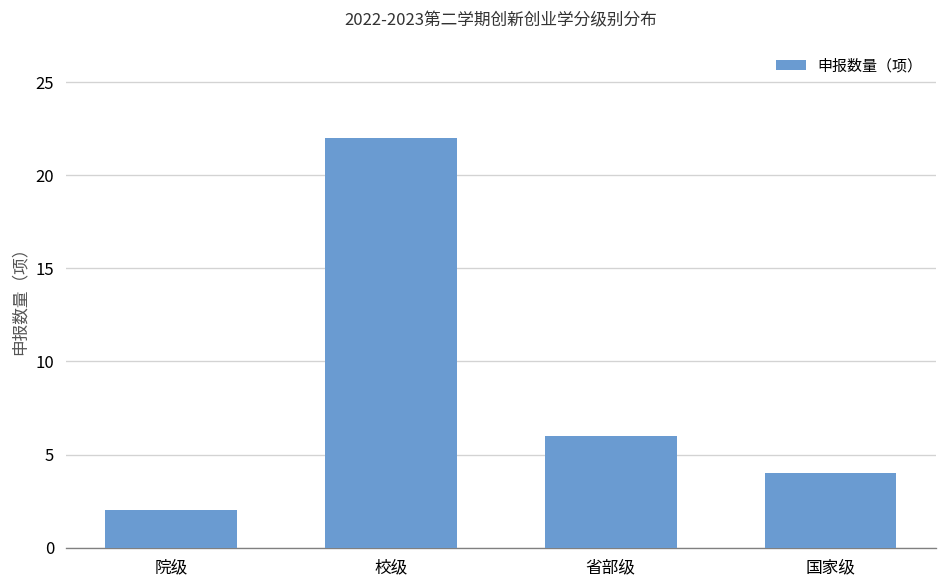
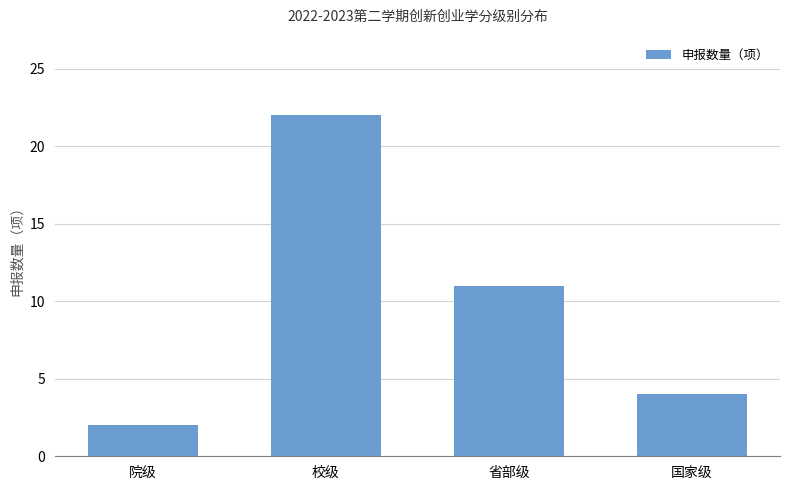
省部级: 6 -> 11
